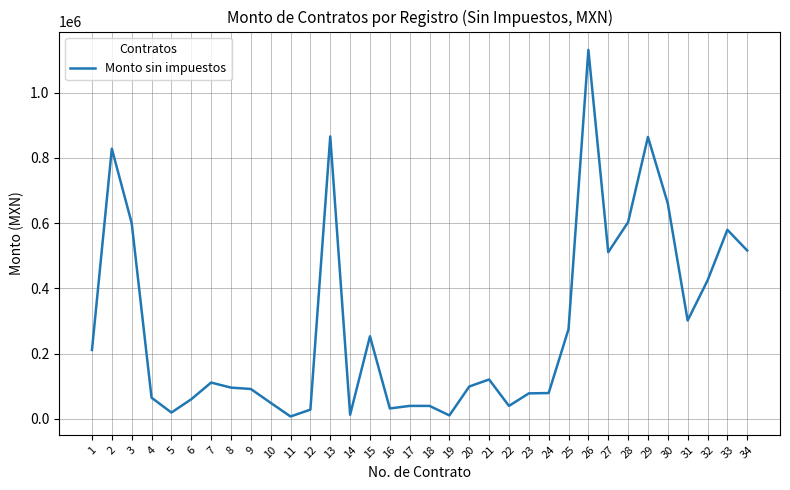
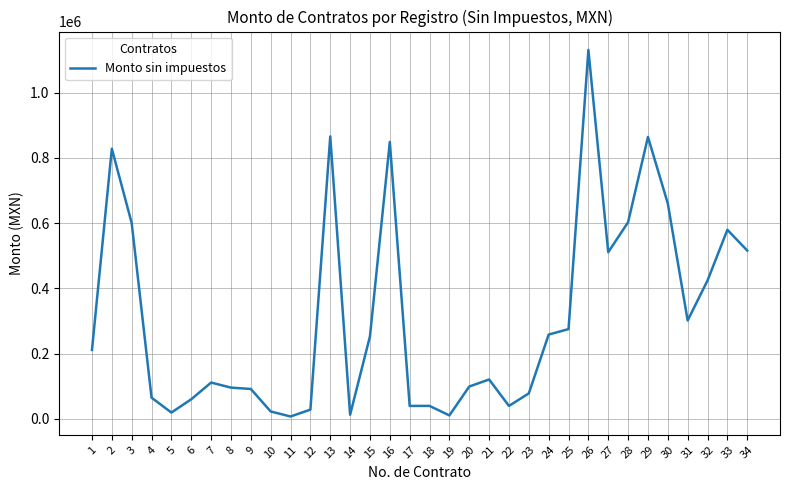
10: 50000 -> 20000
16: 30000 -> 850000
24: 80000 -> 260000
